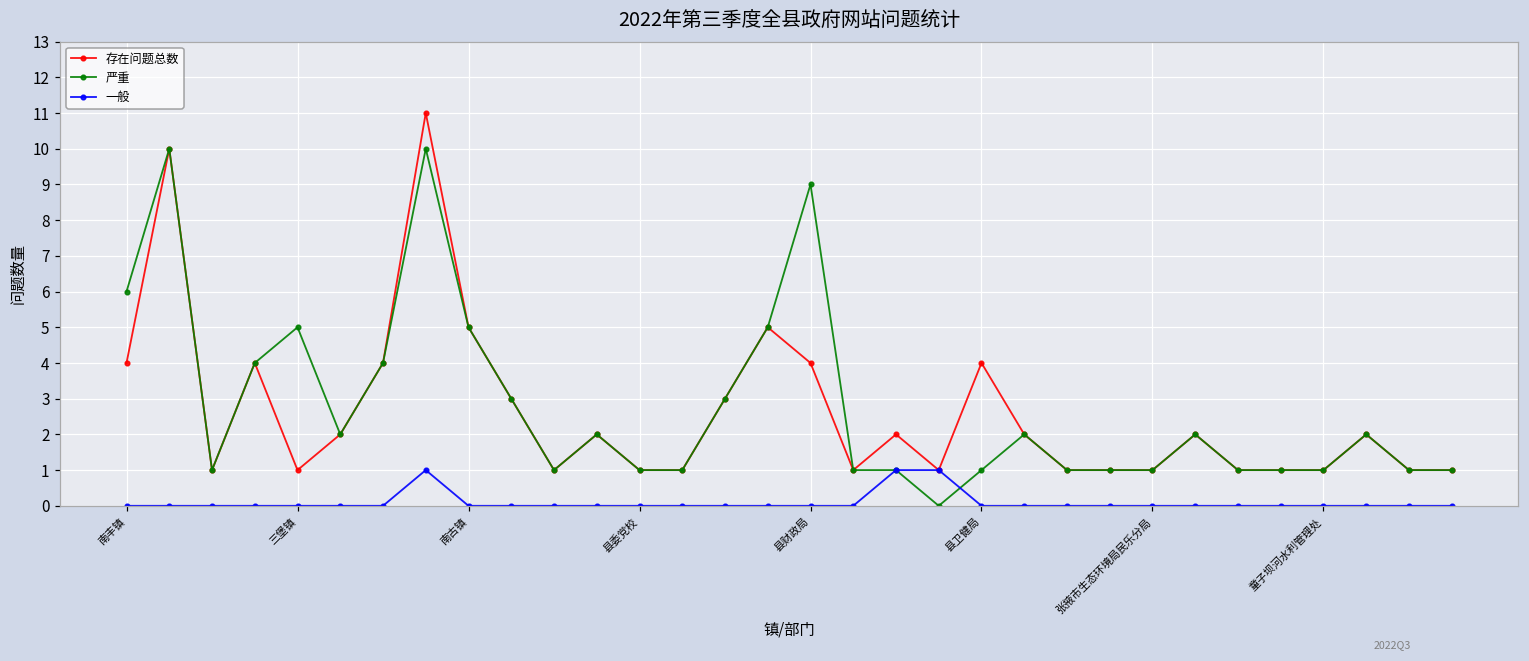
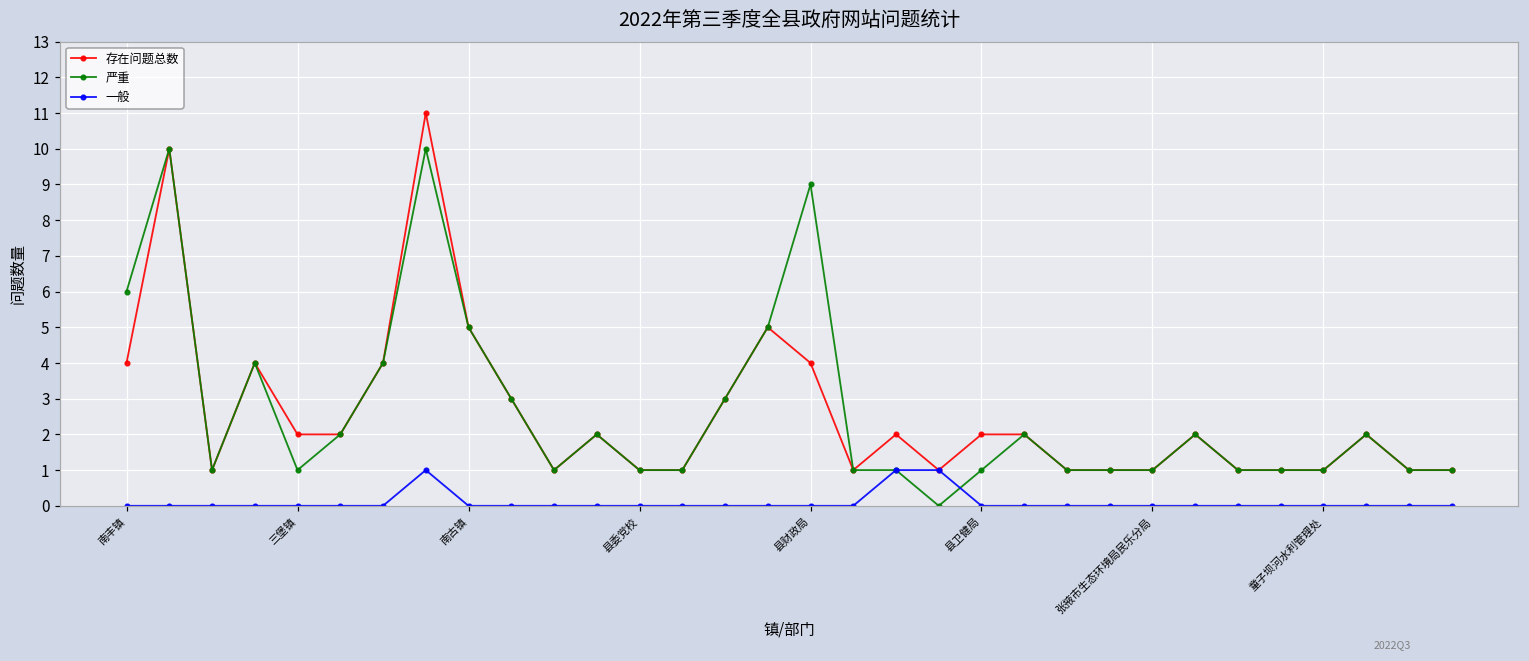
存在问题总数, 三堡镇: 1 -> 2
严重, 三堡镇: 5 -> 1
存在问题总数, 县卫健局: 4 -> 2
